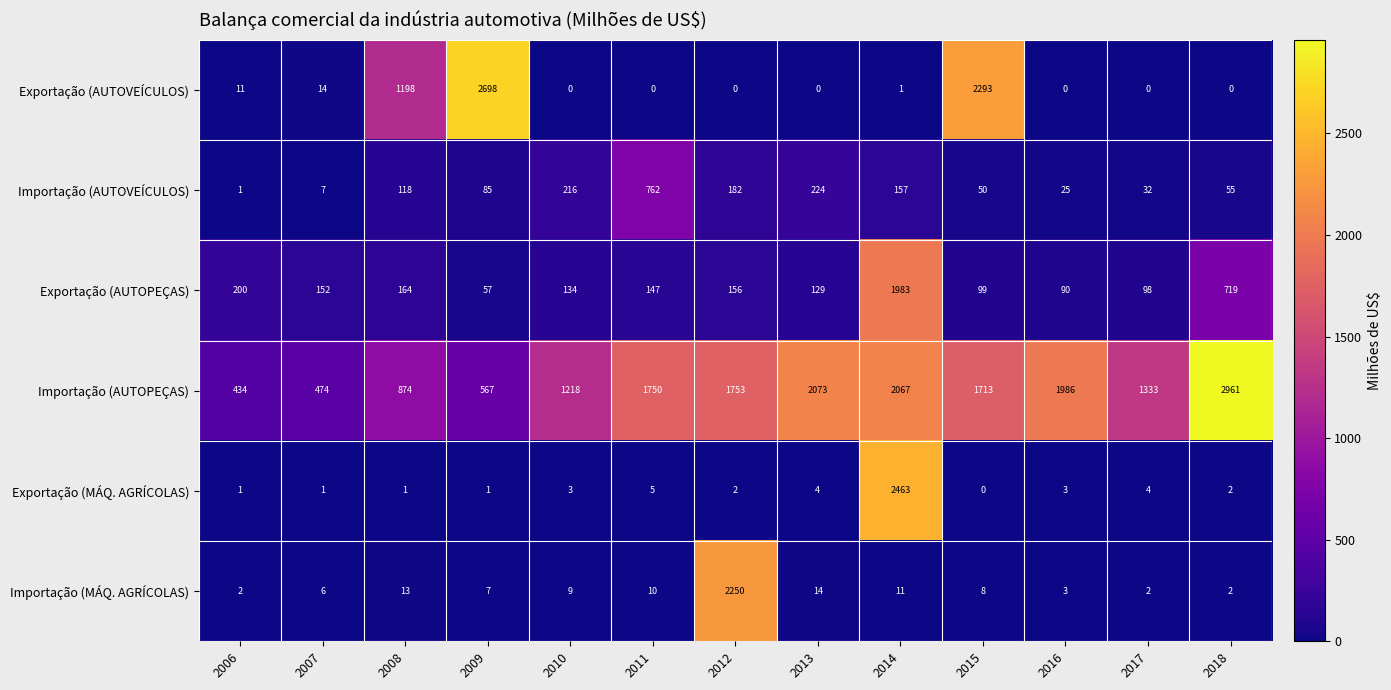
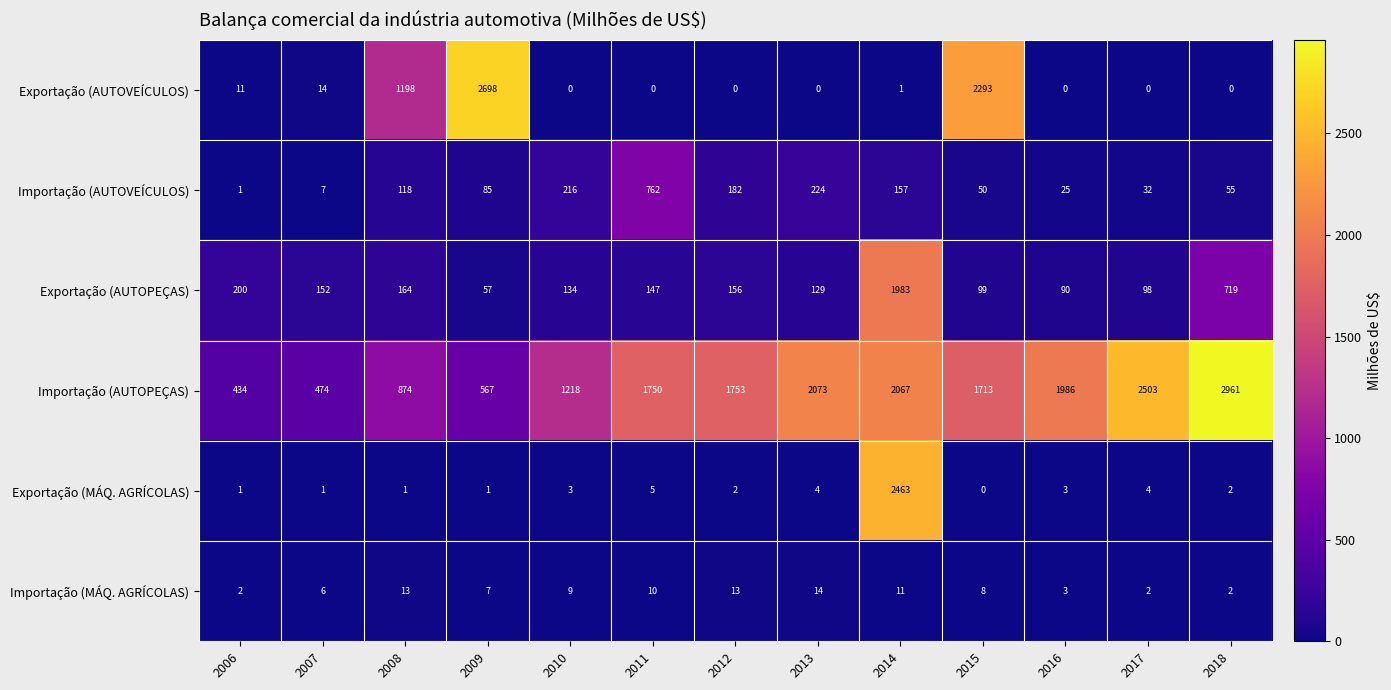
Importação (AUTOPEÇAS), 2017: 1333 -> 2503
Importação (MÁQ. AGRÍCOLAS), 2012: 2250 -> 13
